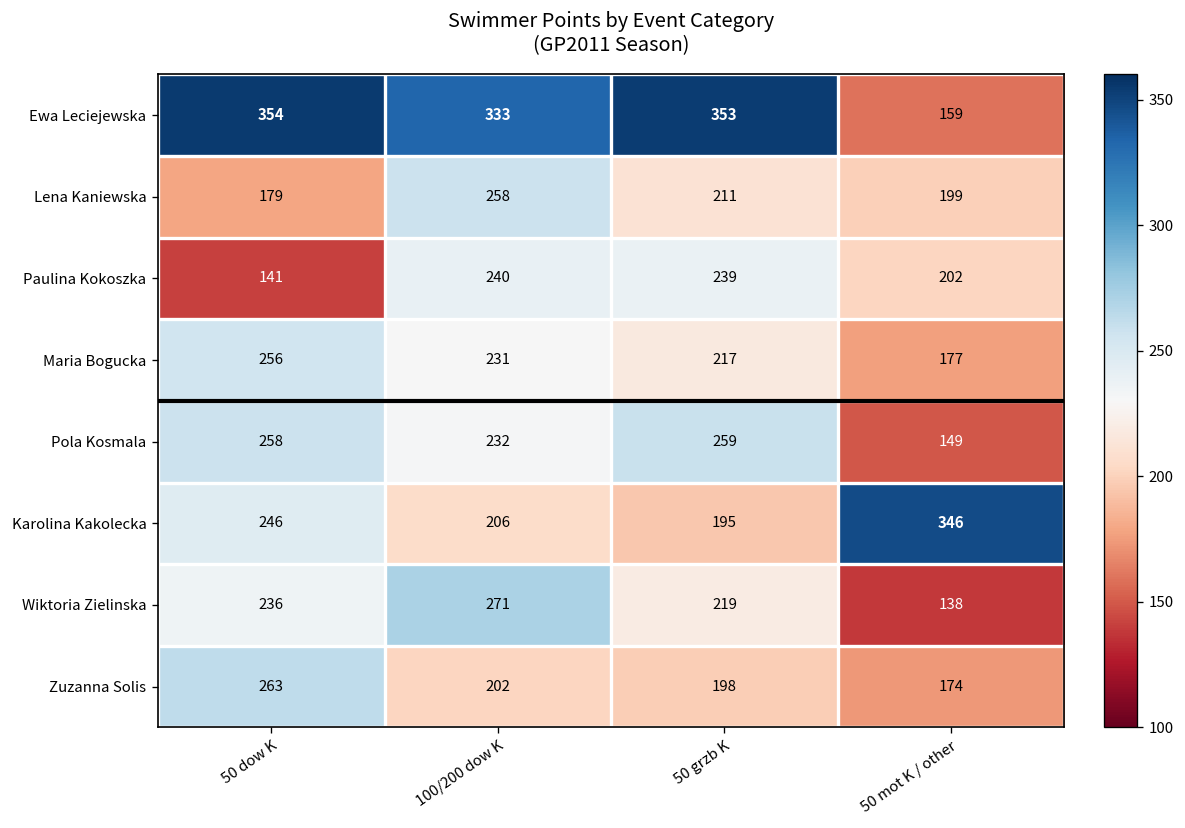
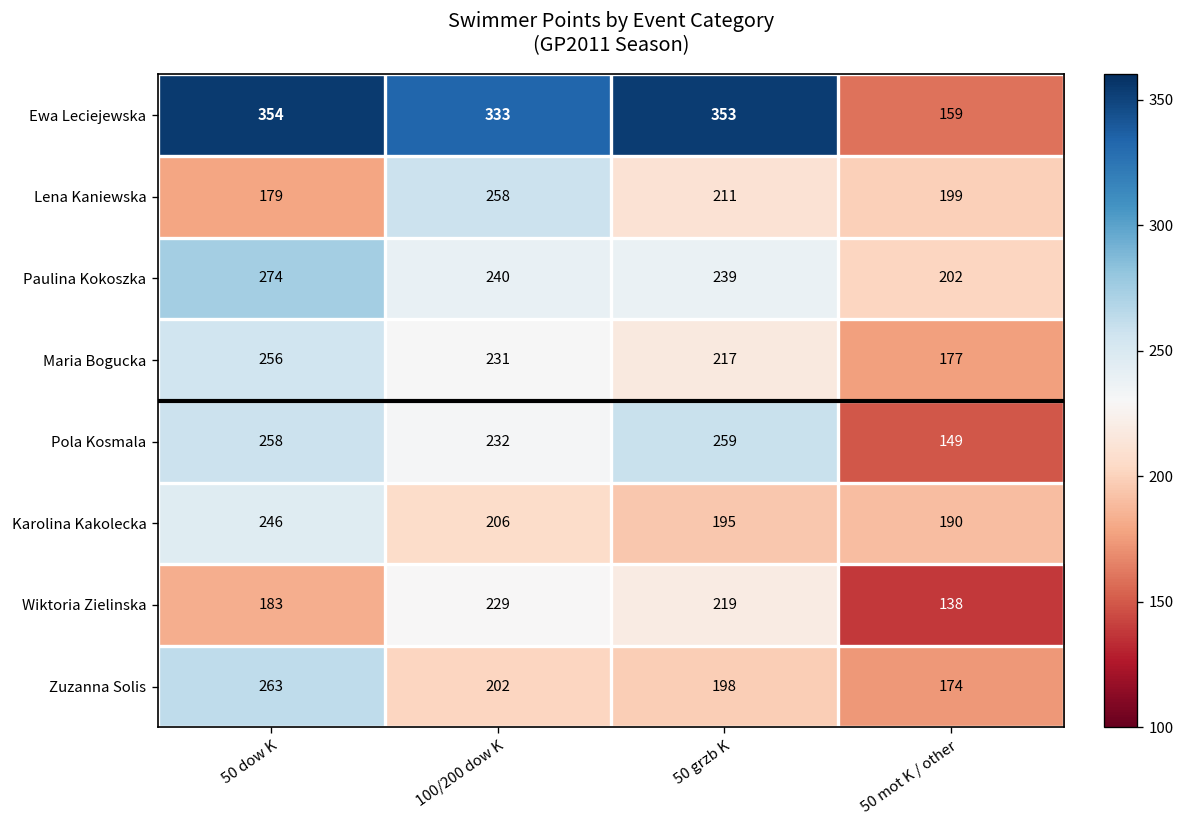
Paulina Kokoszka, 50 dow K: 141 -> 274
Karolina Kakolecka, 50 mot K / other: 346 -> 190
Wiktoria Zielinska, 50 dow K: 236 -> 183
Wiktoria Zielinska, 100/200 dow K: 271 -> 229
